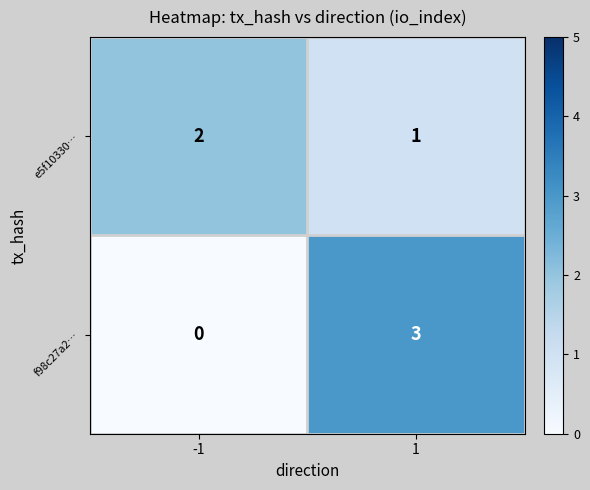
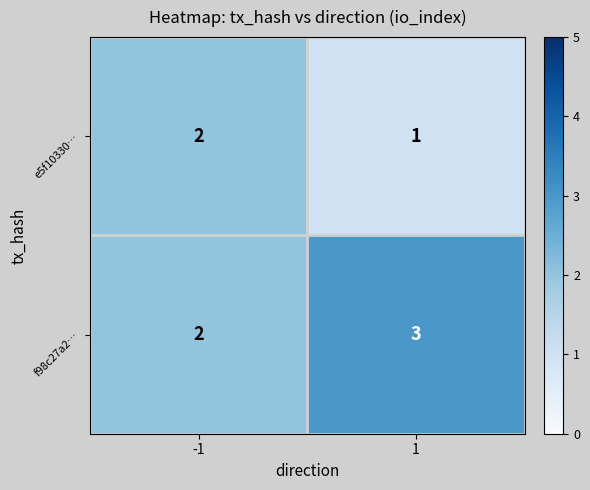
f98c27a2…, -1: 0 -> 2
